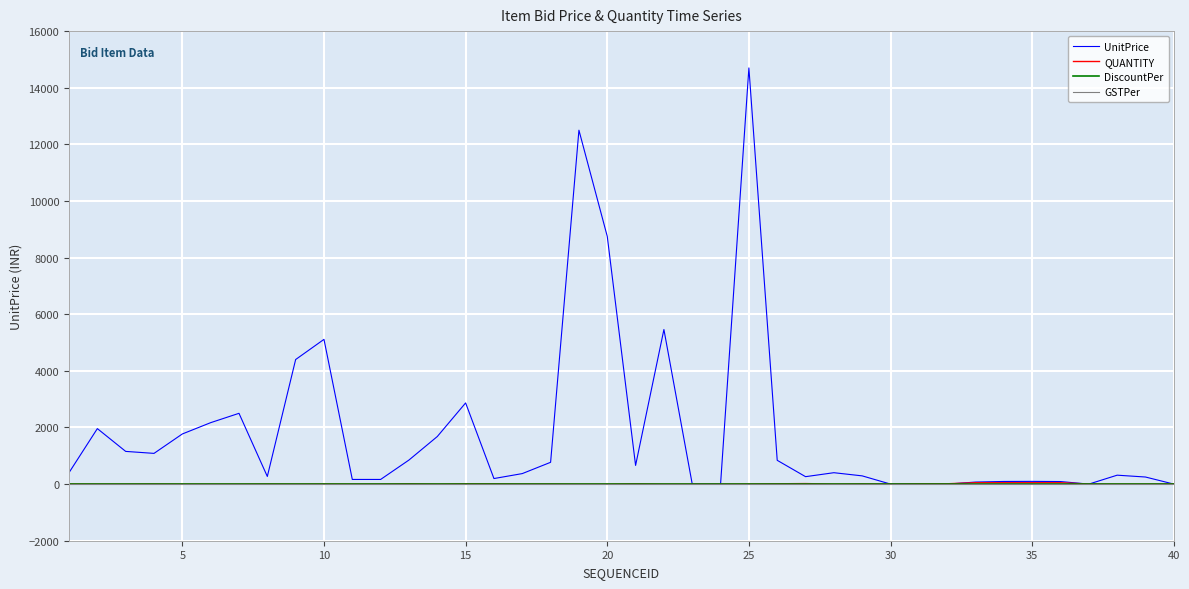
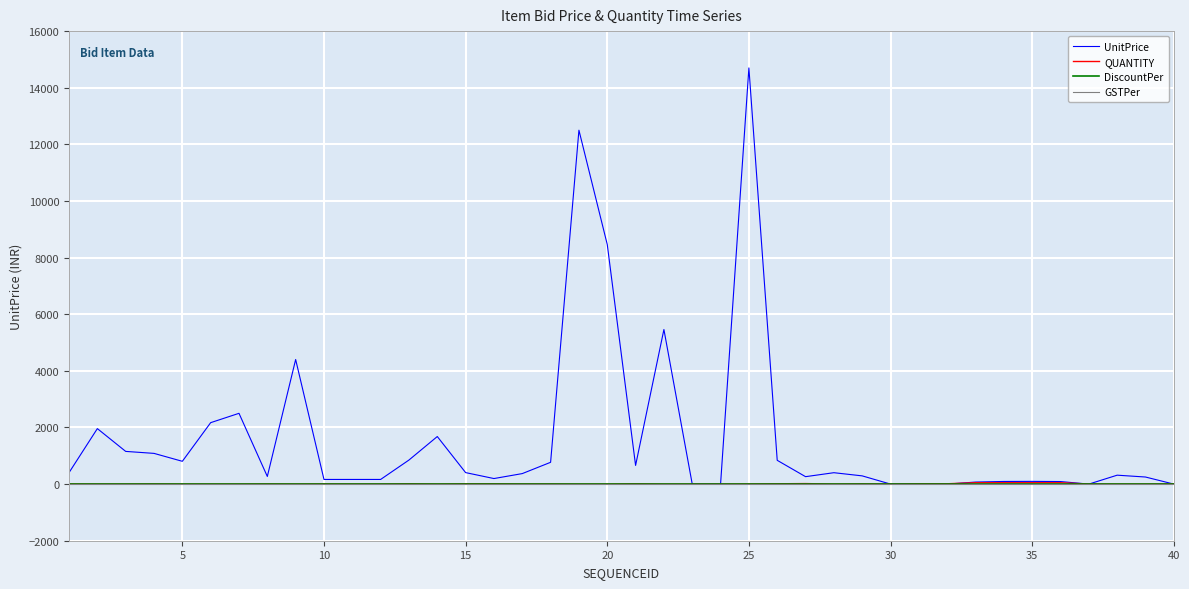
UnitPrice, 5: 1800 -> 800
UnitPrice, 10: 5100 -> 200
UnitPrice, 15: 2900 -> 400
UnitPrice, 20: 8800 -> 8500
